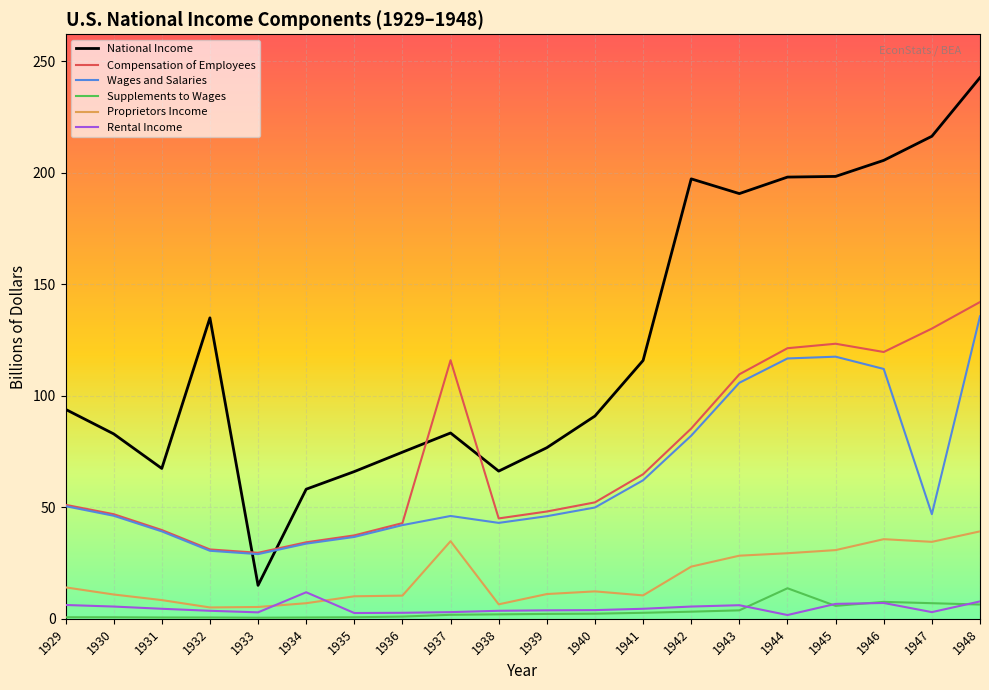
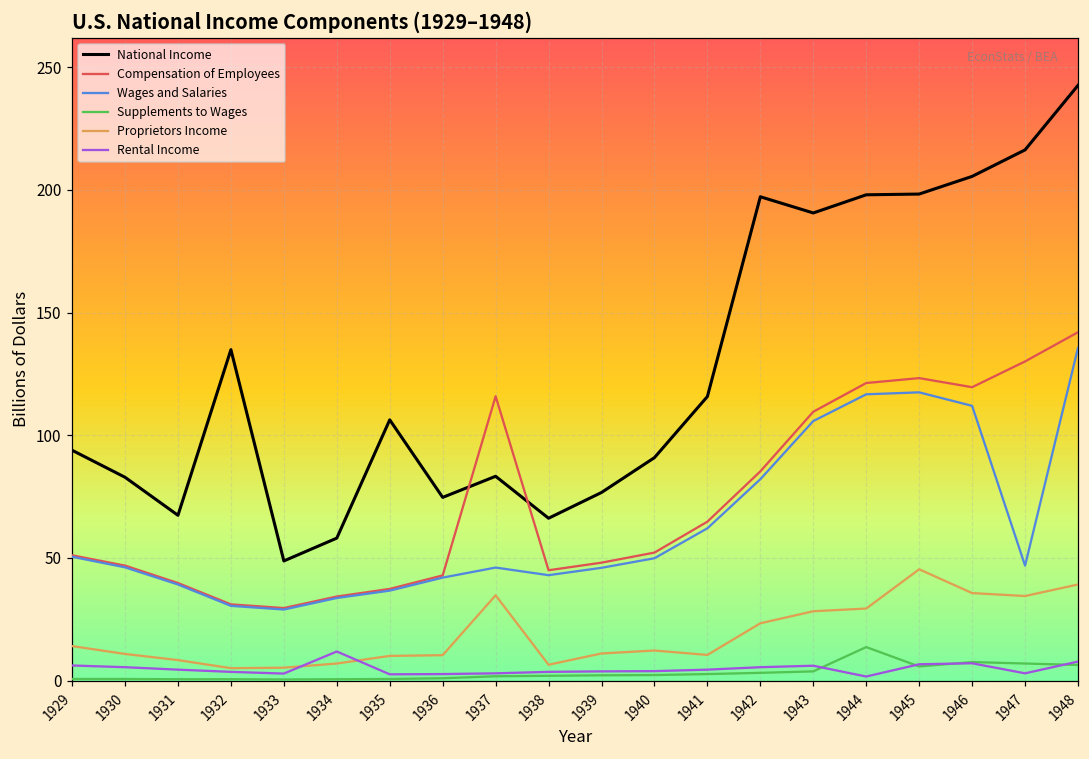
National Income, 1933: 15 -> 49
National Income, 1935: 66 -> 106
Proprietors Income, 1945: 31 -> 45
